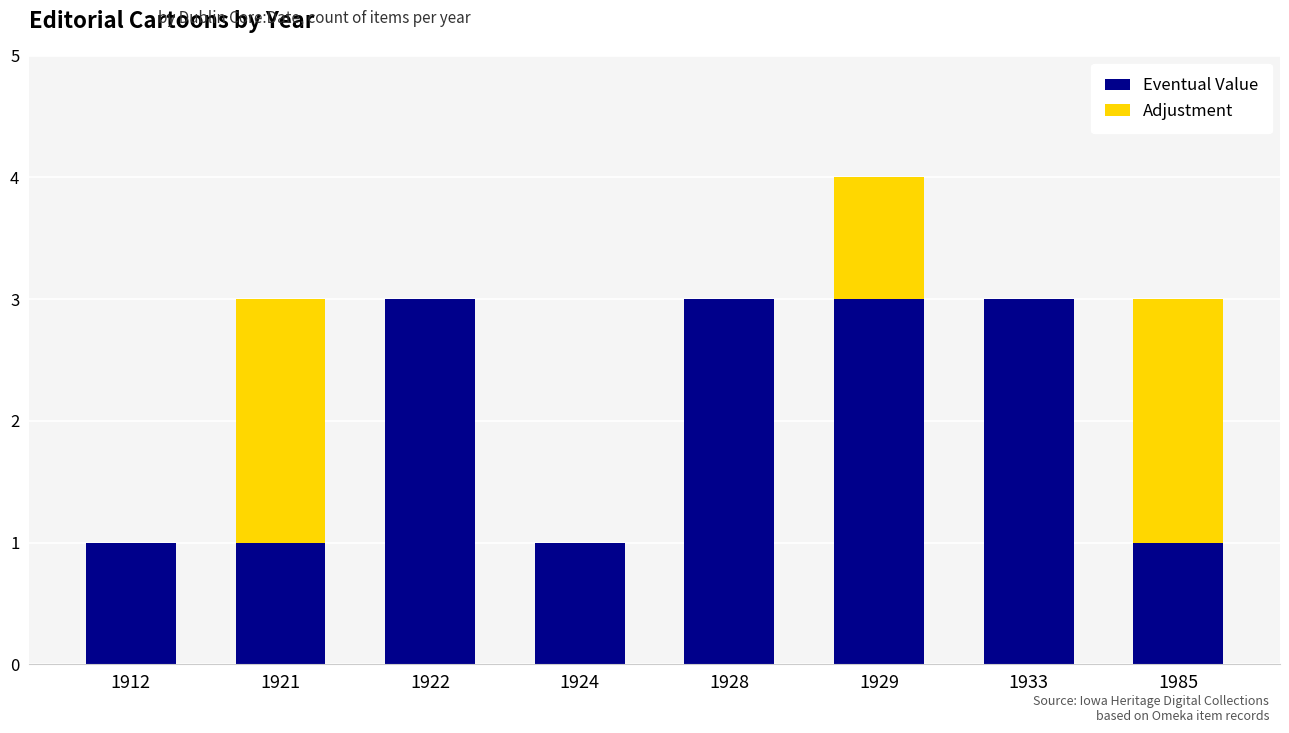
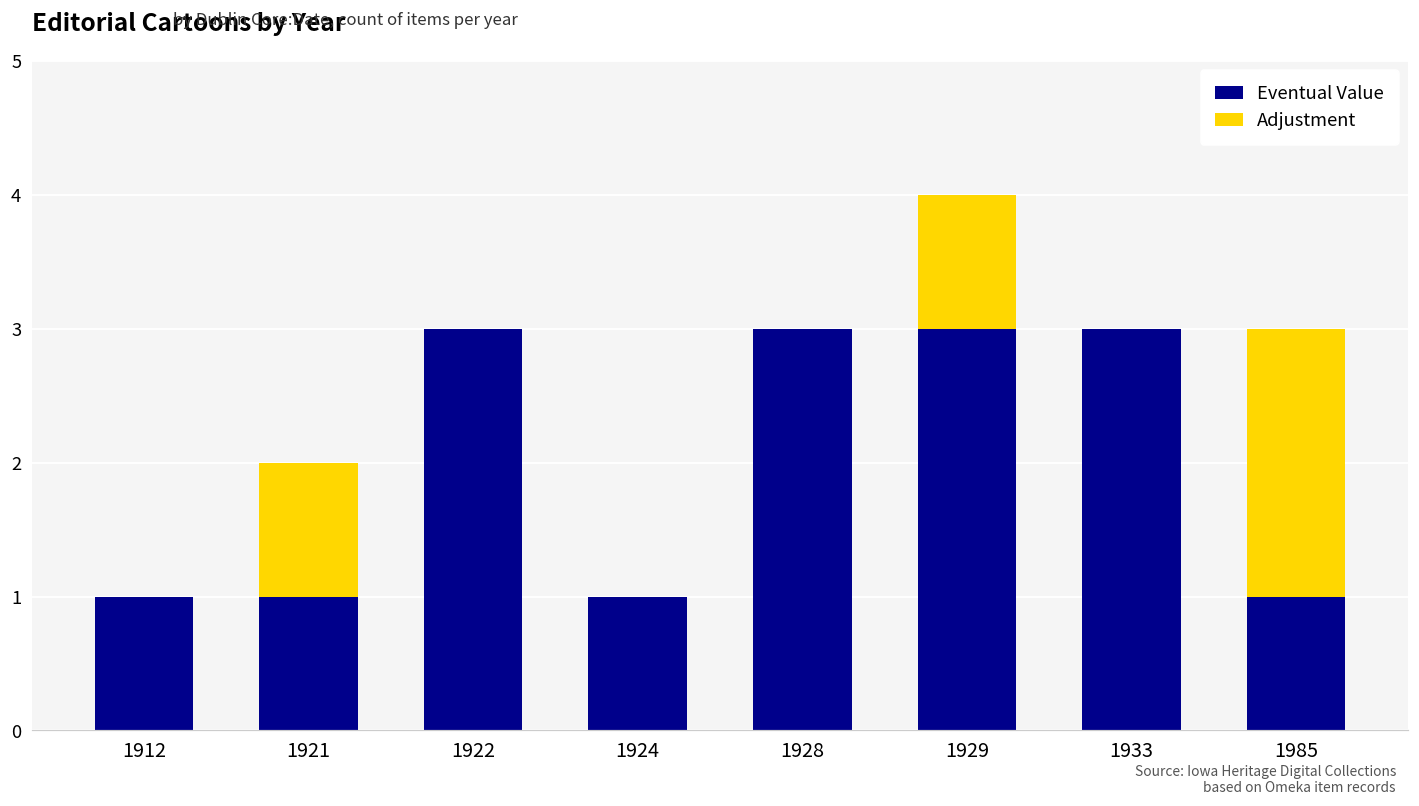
Adjustment, 1921: 2 -> 1
